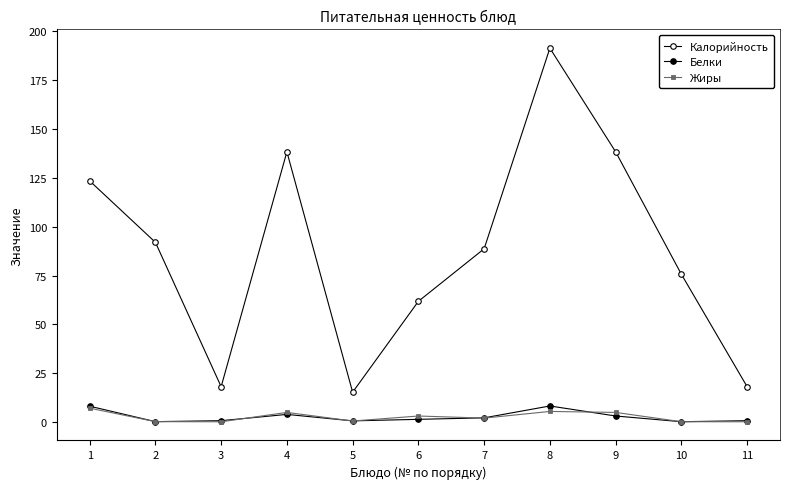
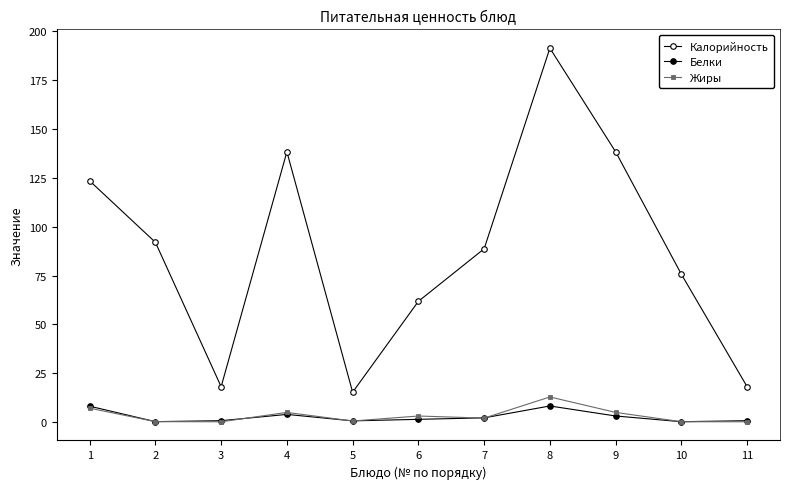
Жиры, 8: 5 -> 13
